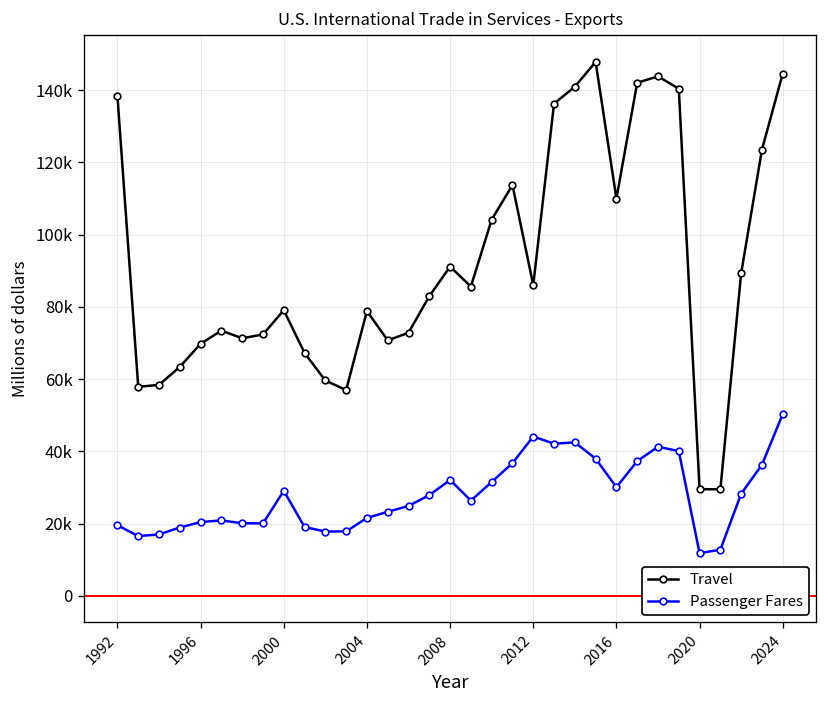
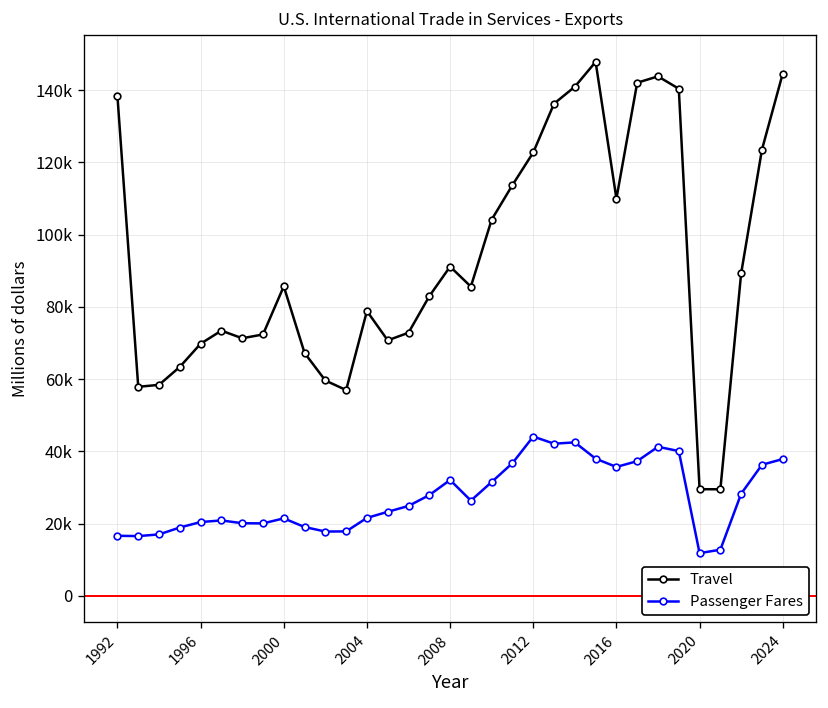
Passenger Fares, 1992: 20000 -> 17000
Travel, 2000: 79000 -> 86000
Passenger Fares, 2000: 29000 -> 21000
Travel, 2012: 86000 -> 123000
Passenger Fares, 2016: 30000 -> 36000
Passenger Fares, 2024: 50000 -> 38000
